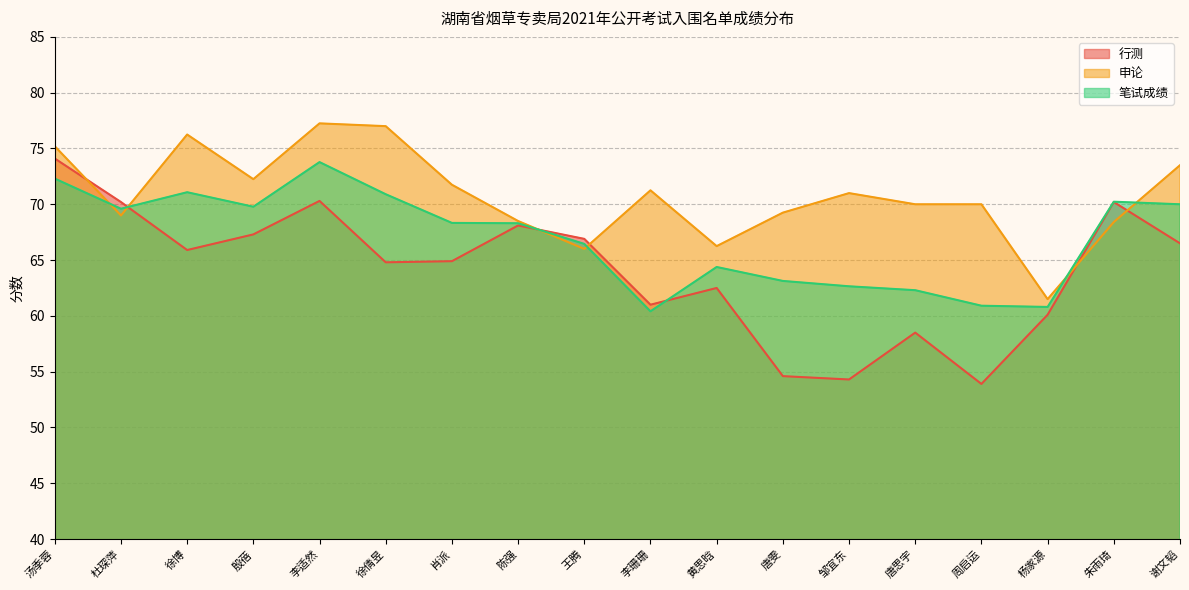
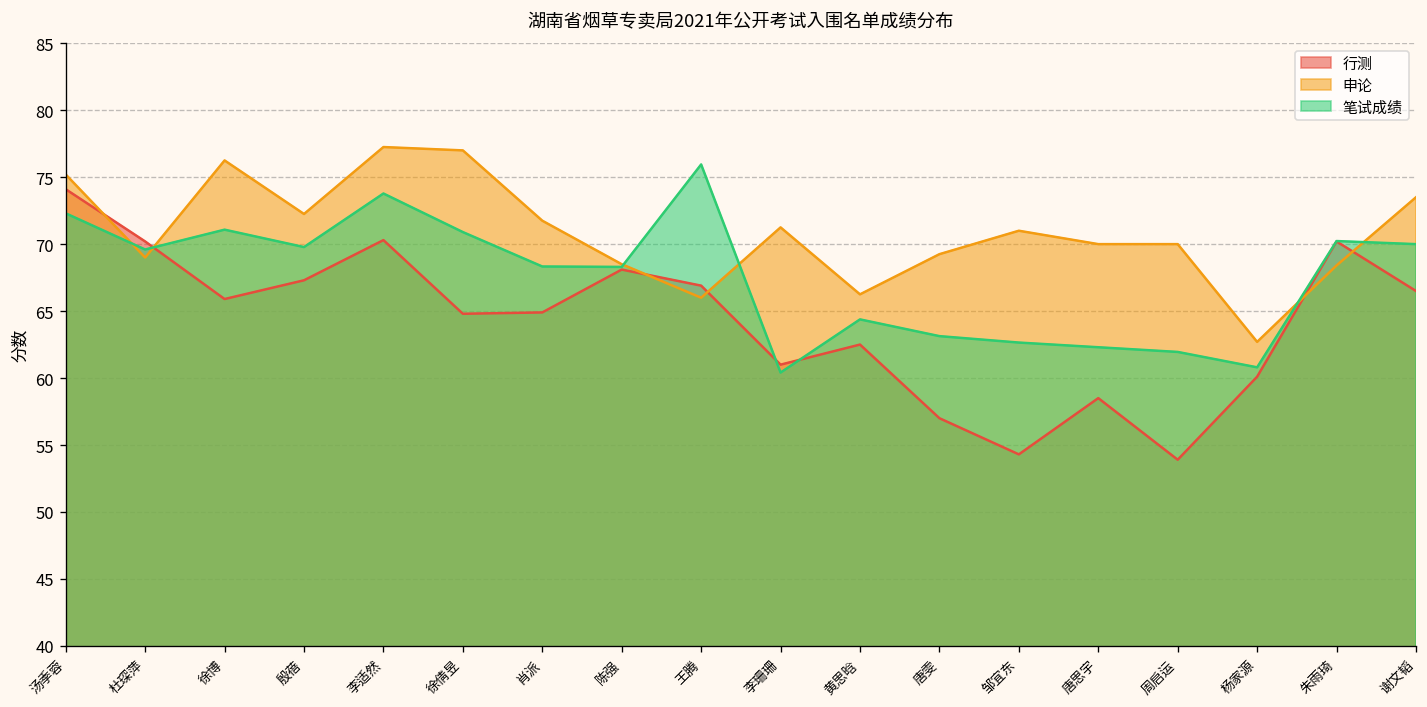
笔试成绩, 王腾: 66.5 -> 76.0
行测, 唐雯: 54.6 -> 57.0
笔试成绩, 周启运: 60.9 -> 62.0
申论, 杨家源: 61.5 -> 62.7
